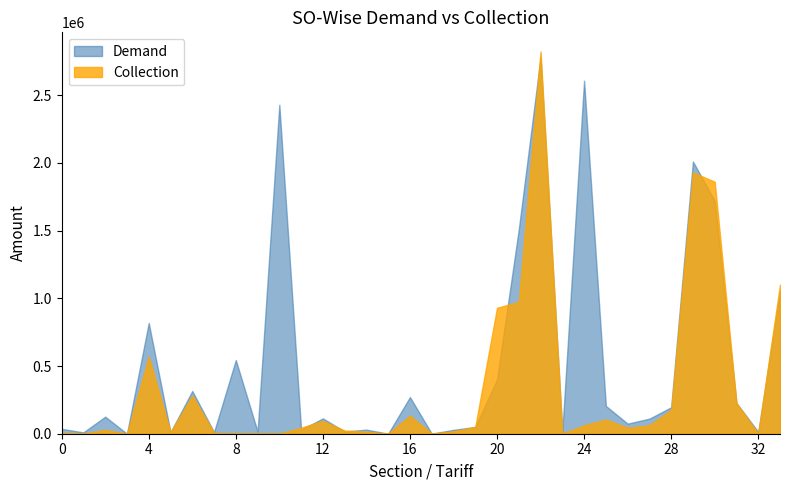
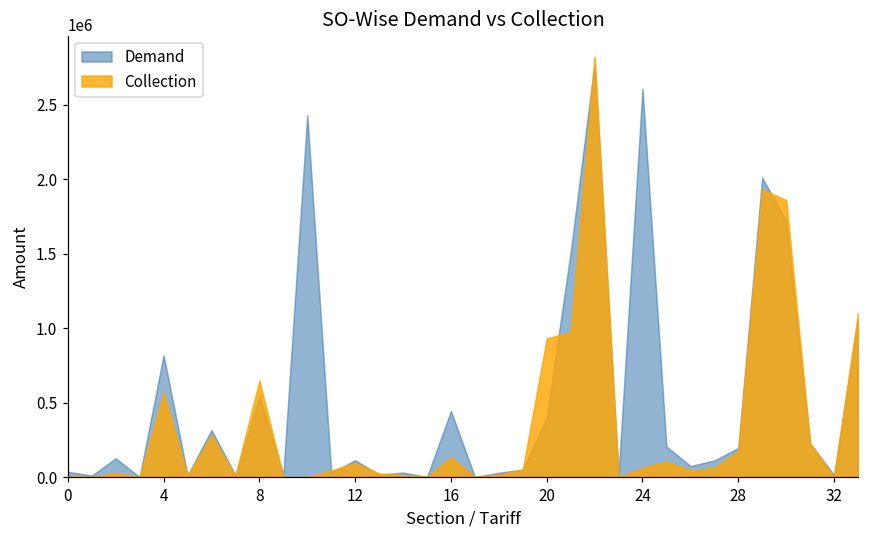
Collection, 8: 0 -> 650000
Demand, 16: 270000 -> 440000
